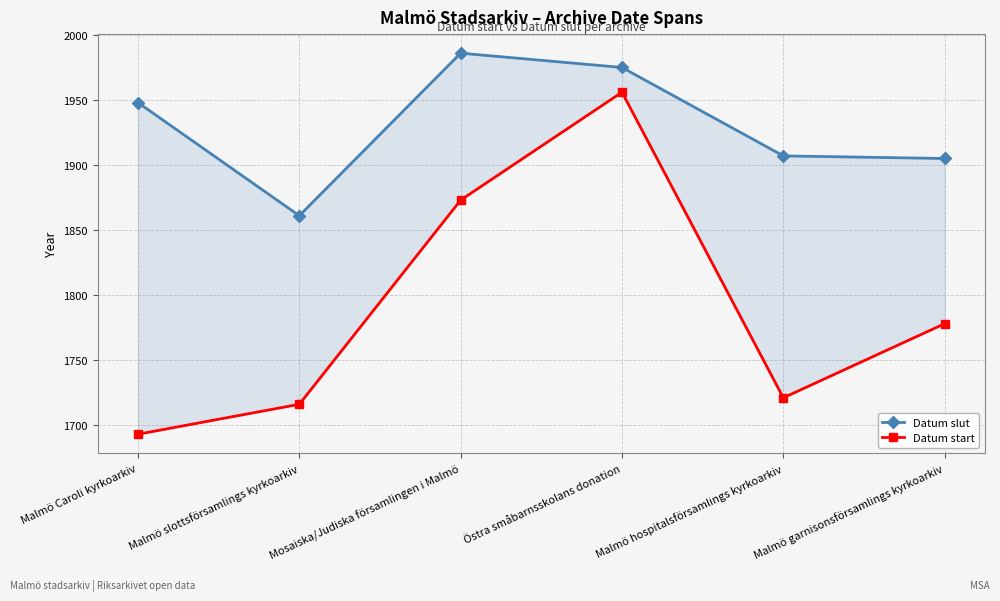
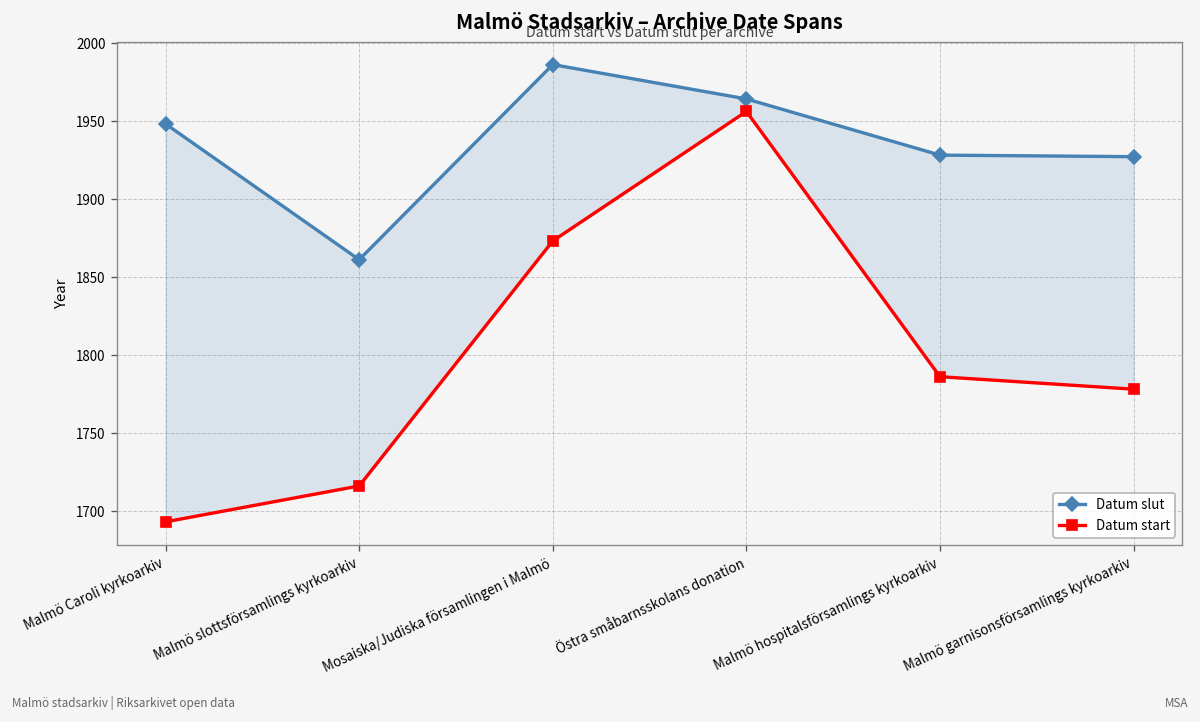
Datum slut, Östra småbarnsskolans donation: 1975 -> 1964
Datum slut, Malmö hospitalsförsamlings kyrkoarkiv: 1907 -> 1928
Datum start, Malmö hospitalsförsamlings kyrkoarkiv: 1721 -> 1786
Datum slut, Malmö garnisonsförsamlings kyrkoarkiv: 1905 -> 1927
